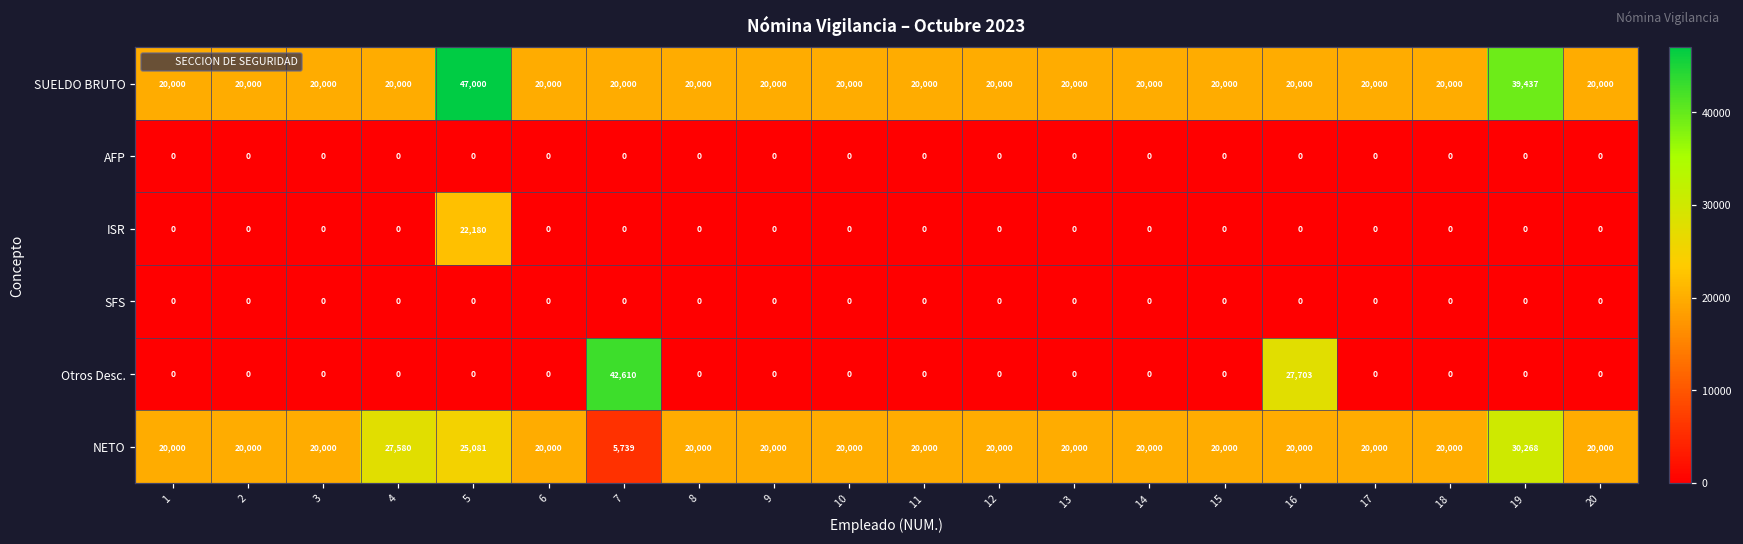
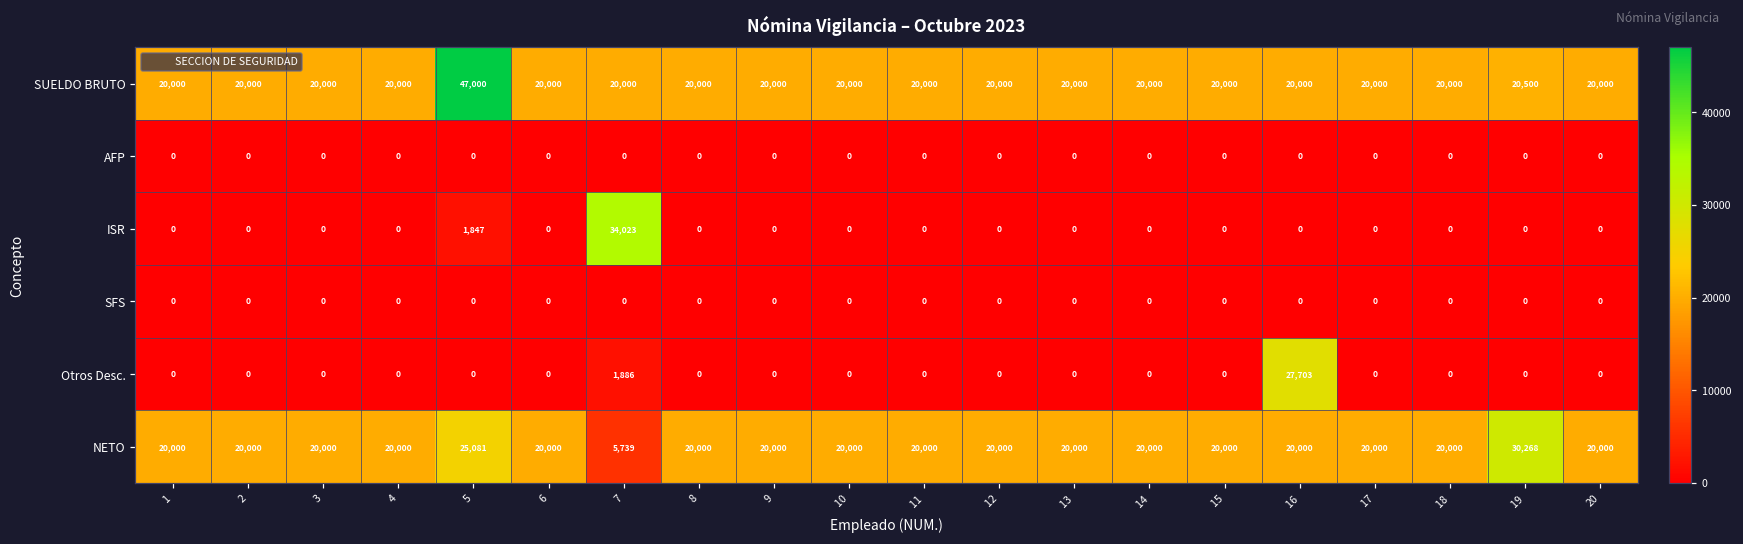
SUELDO BRUTO, 19: 39,437 -> 20,500
ISR, 5: 22,180 -> 1,847
ISR, 7: 0 -> 34,023
Otros Desc., 7: 42,610 -> 1,886
NETO, 4: 27,580 -> 20,000
